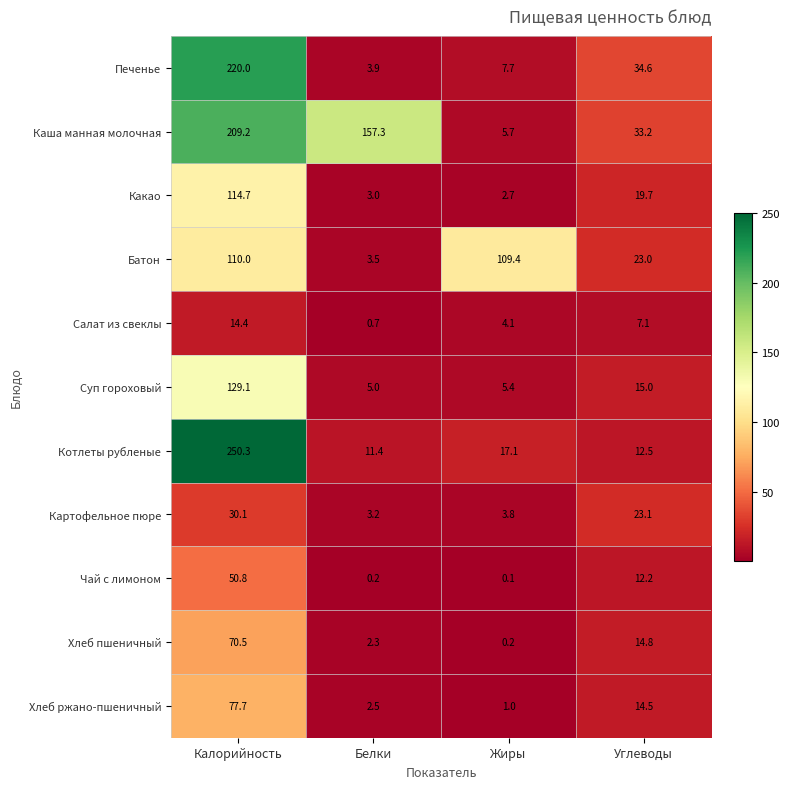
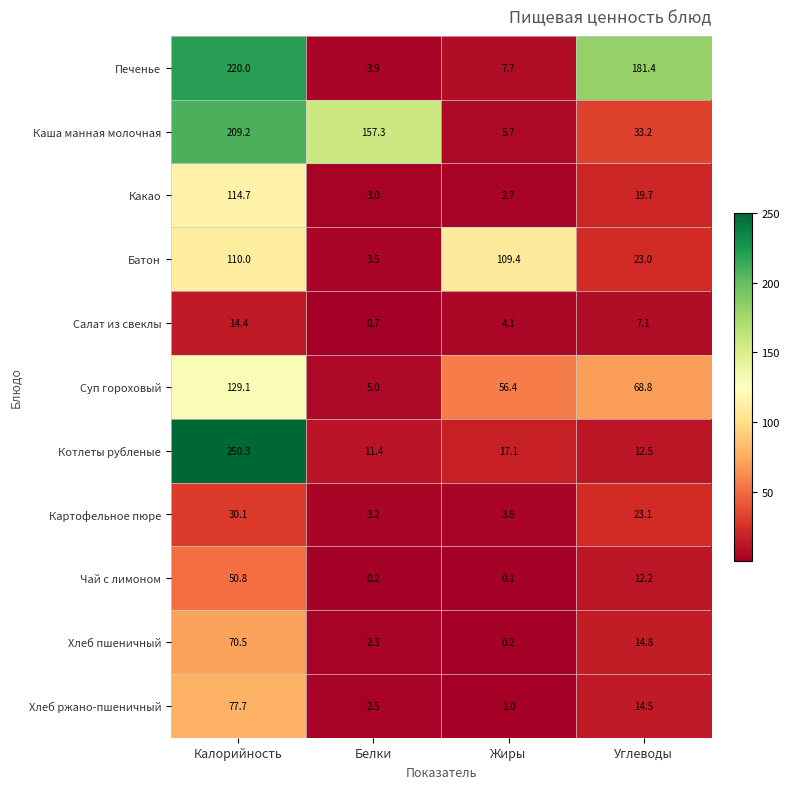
Печенье, Углеводы: 34.6 -> 181.4
Суп гороховый, Жиры: 5.4 -> 56.4
Суп гороховый, Углеводы: 15.0 -> 68.8
